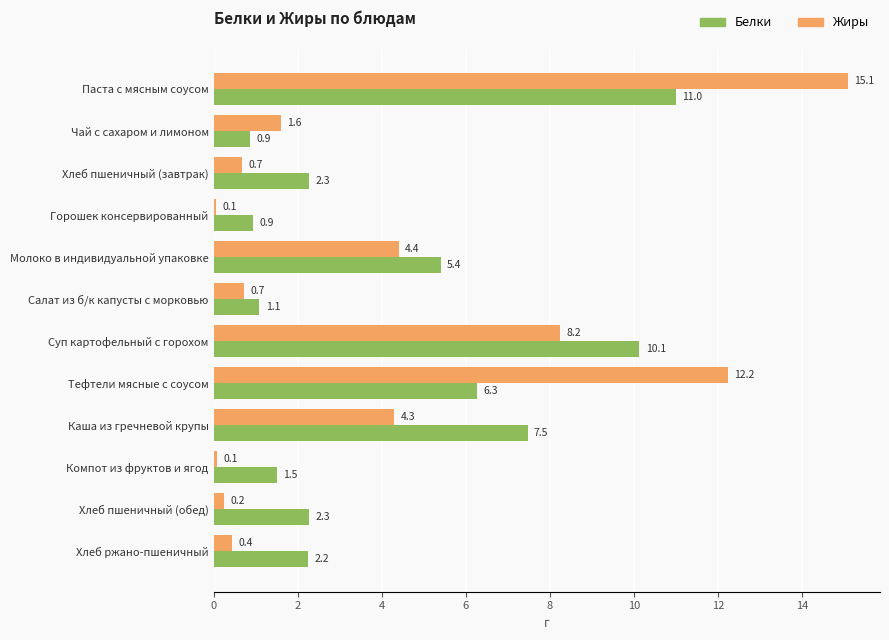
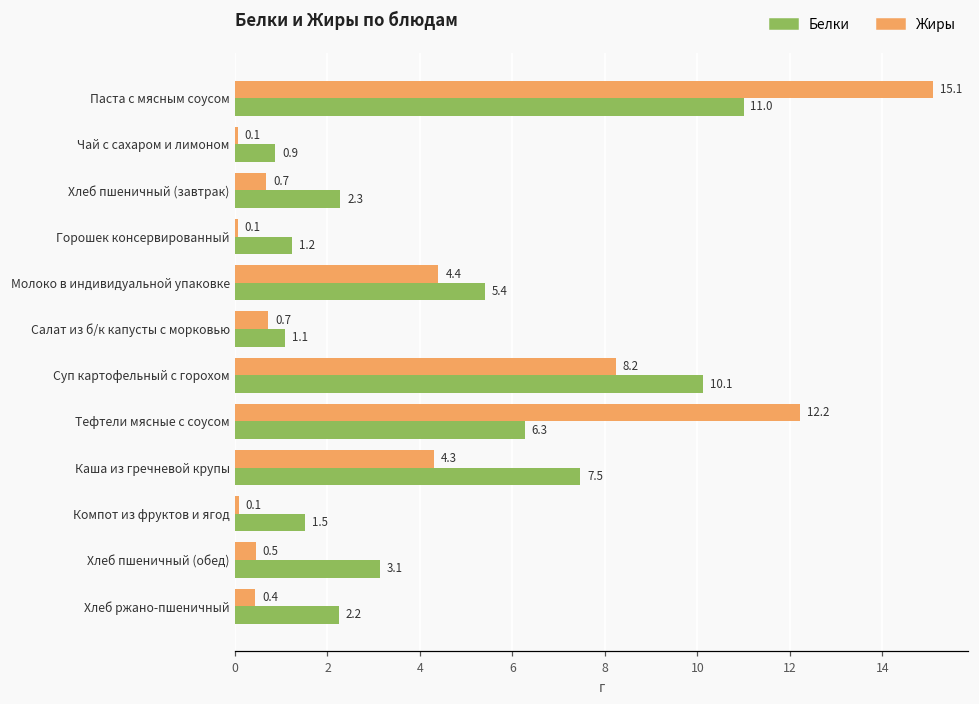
Жиры, Чай с сахаром и лимоном: 1.6 -> 0.1
Белки, Горошек консервированный: 0.9 -> 1.2
Жиры, Хлеб пшеничный (обед): 0.2 -> 0.5
Белки, Хлеб пшеничный (обед): 2.3 -> 3.1
